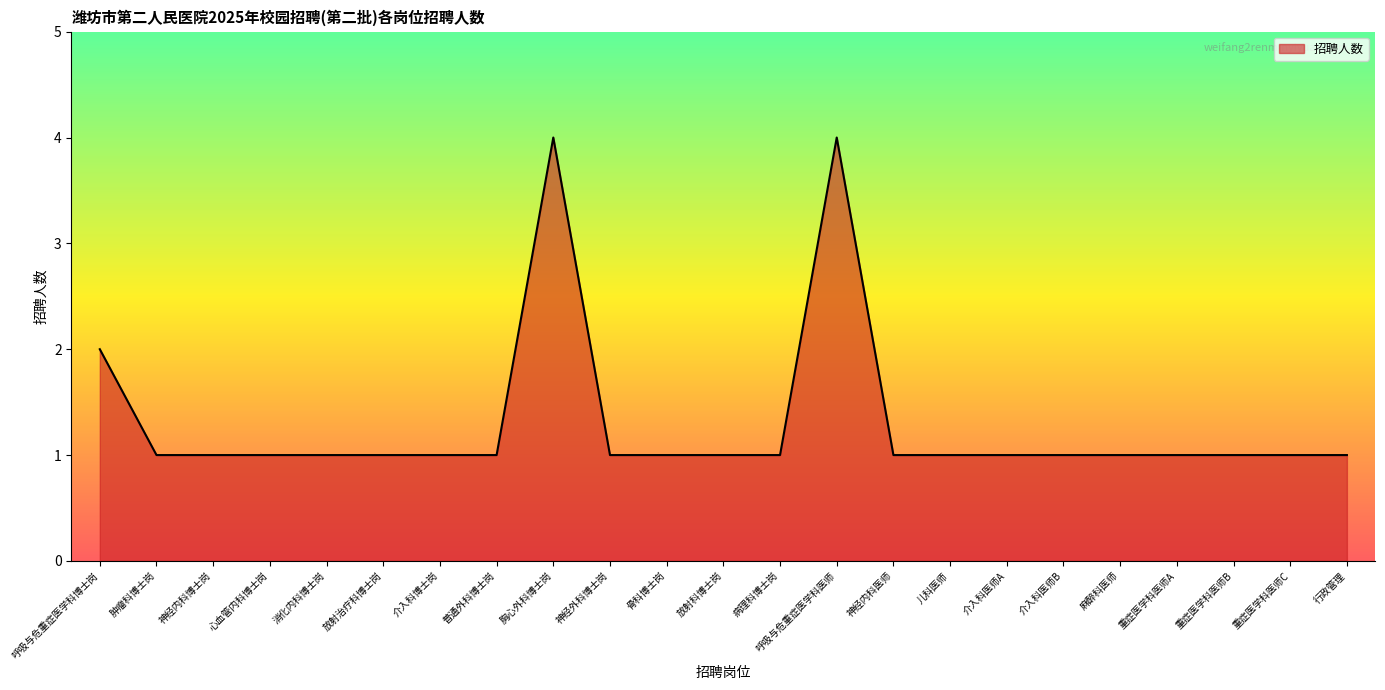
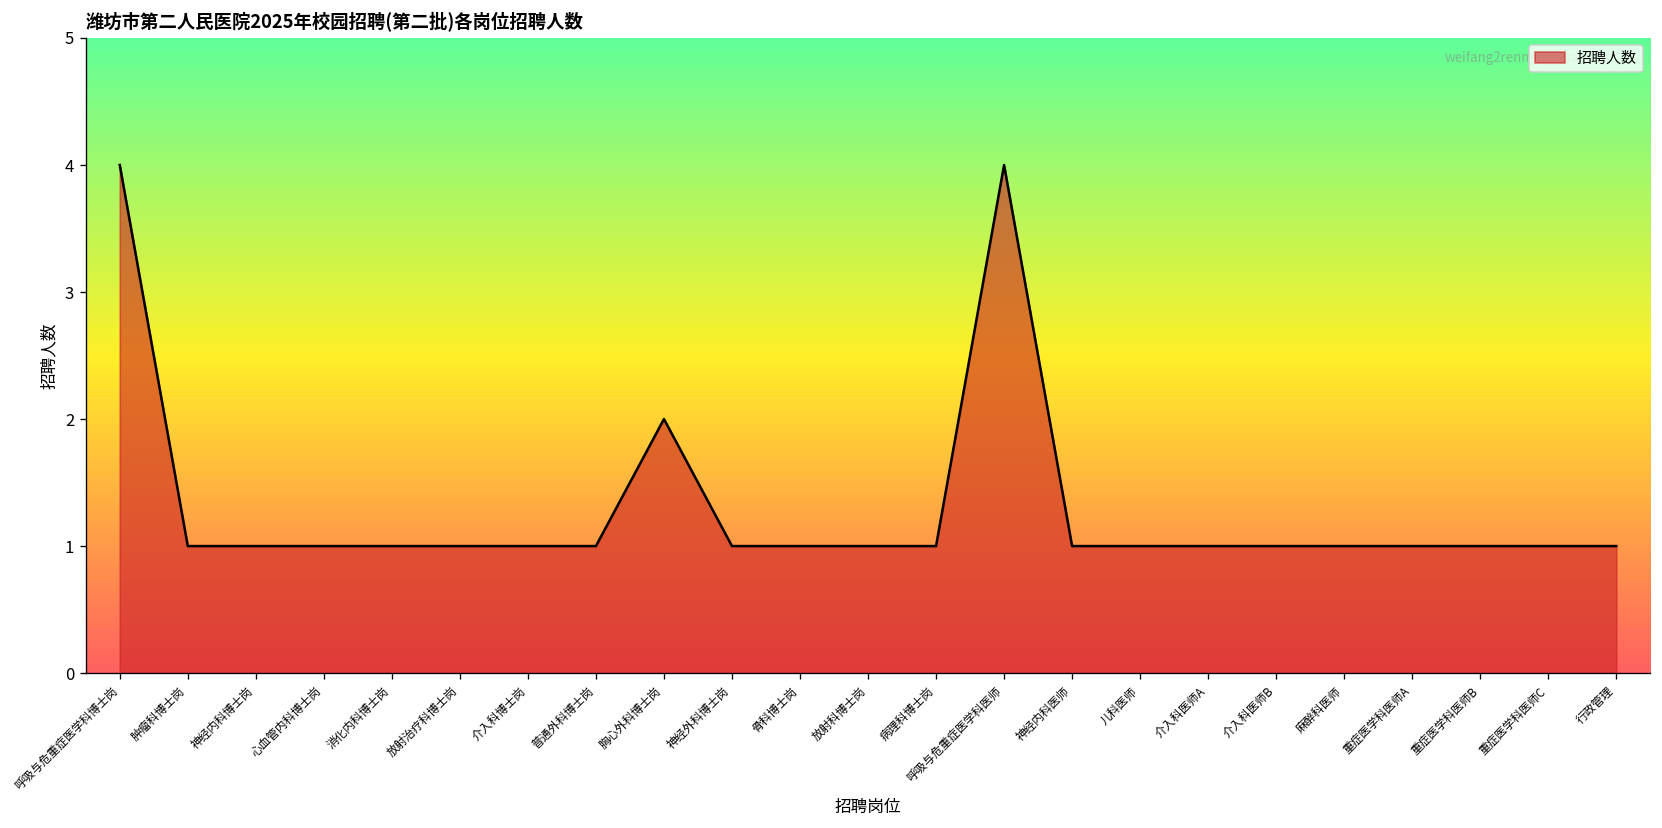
呼吸与危重症医学科博士岗: 2 -> 4
胸心外科博士岗: 4 -> 2
